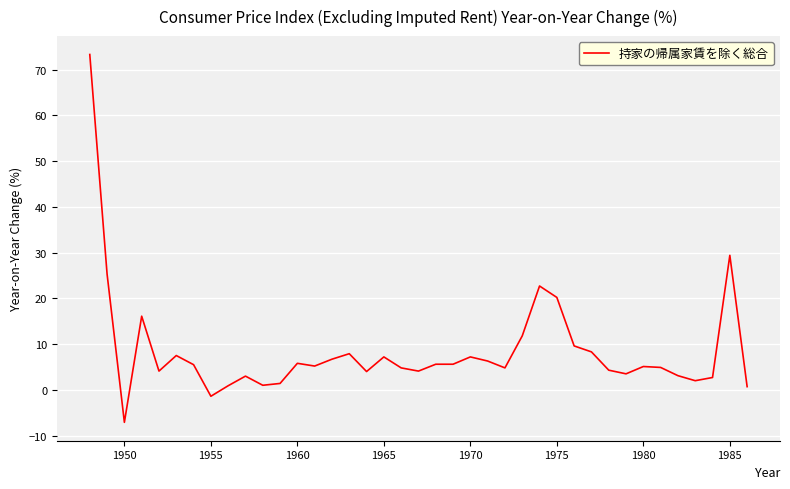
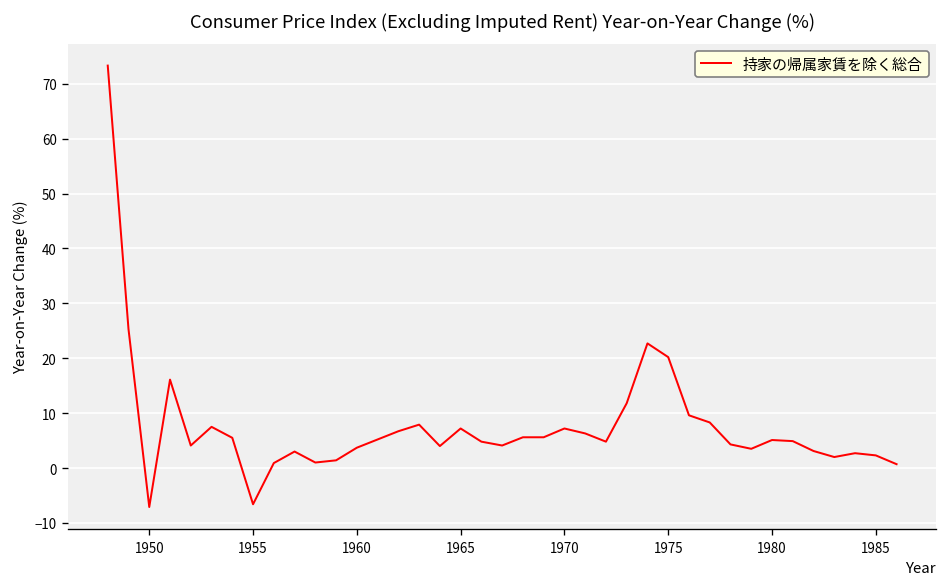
1955: -1 -> -7
1960: 6 -> 4
1985: 29 -> 2
